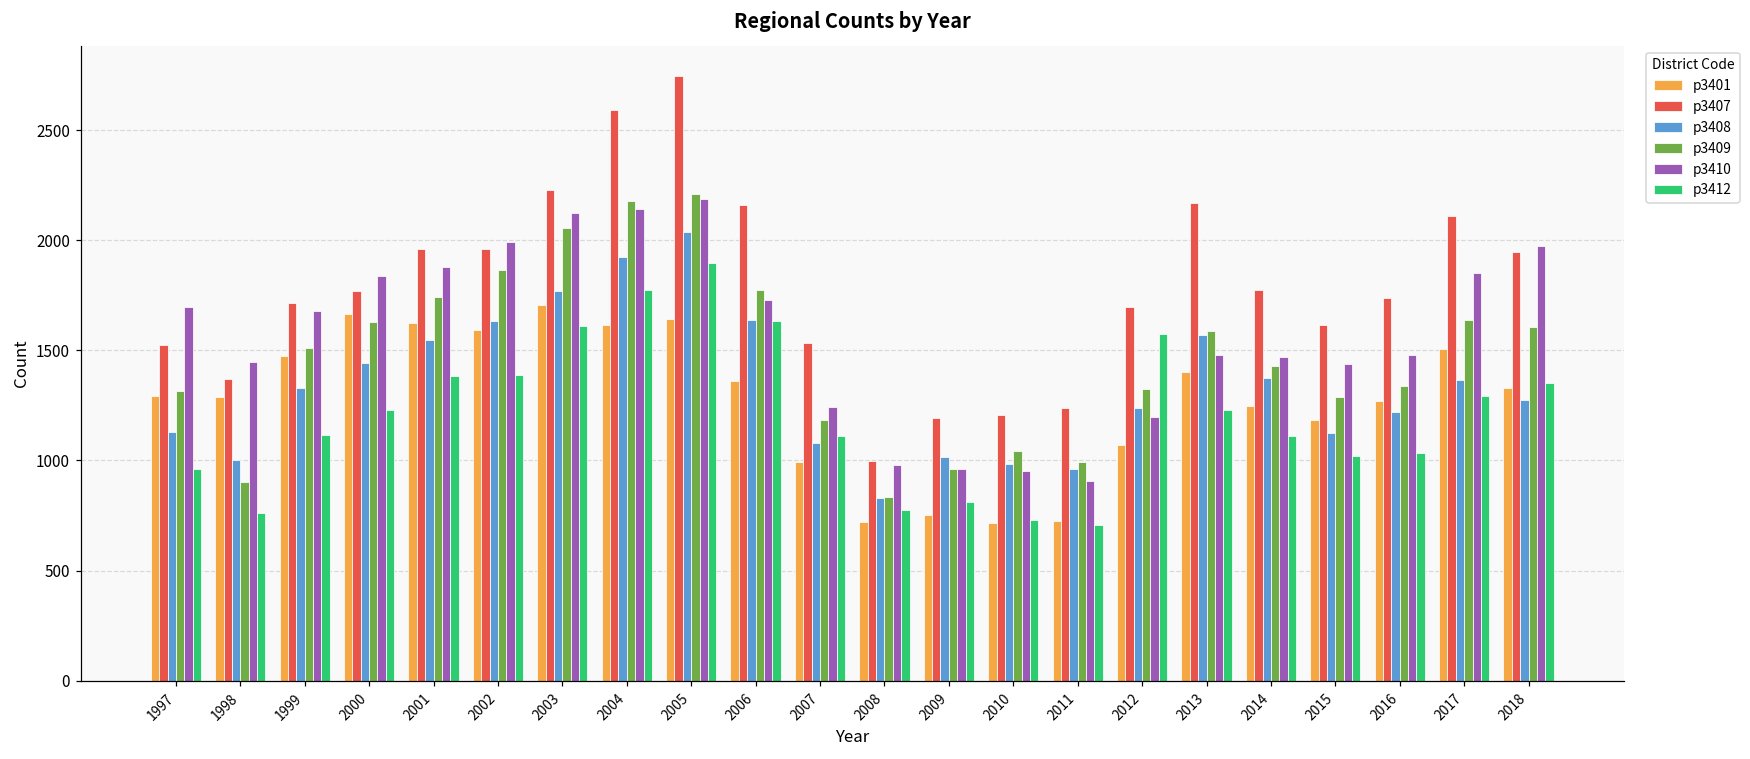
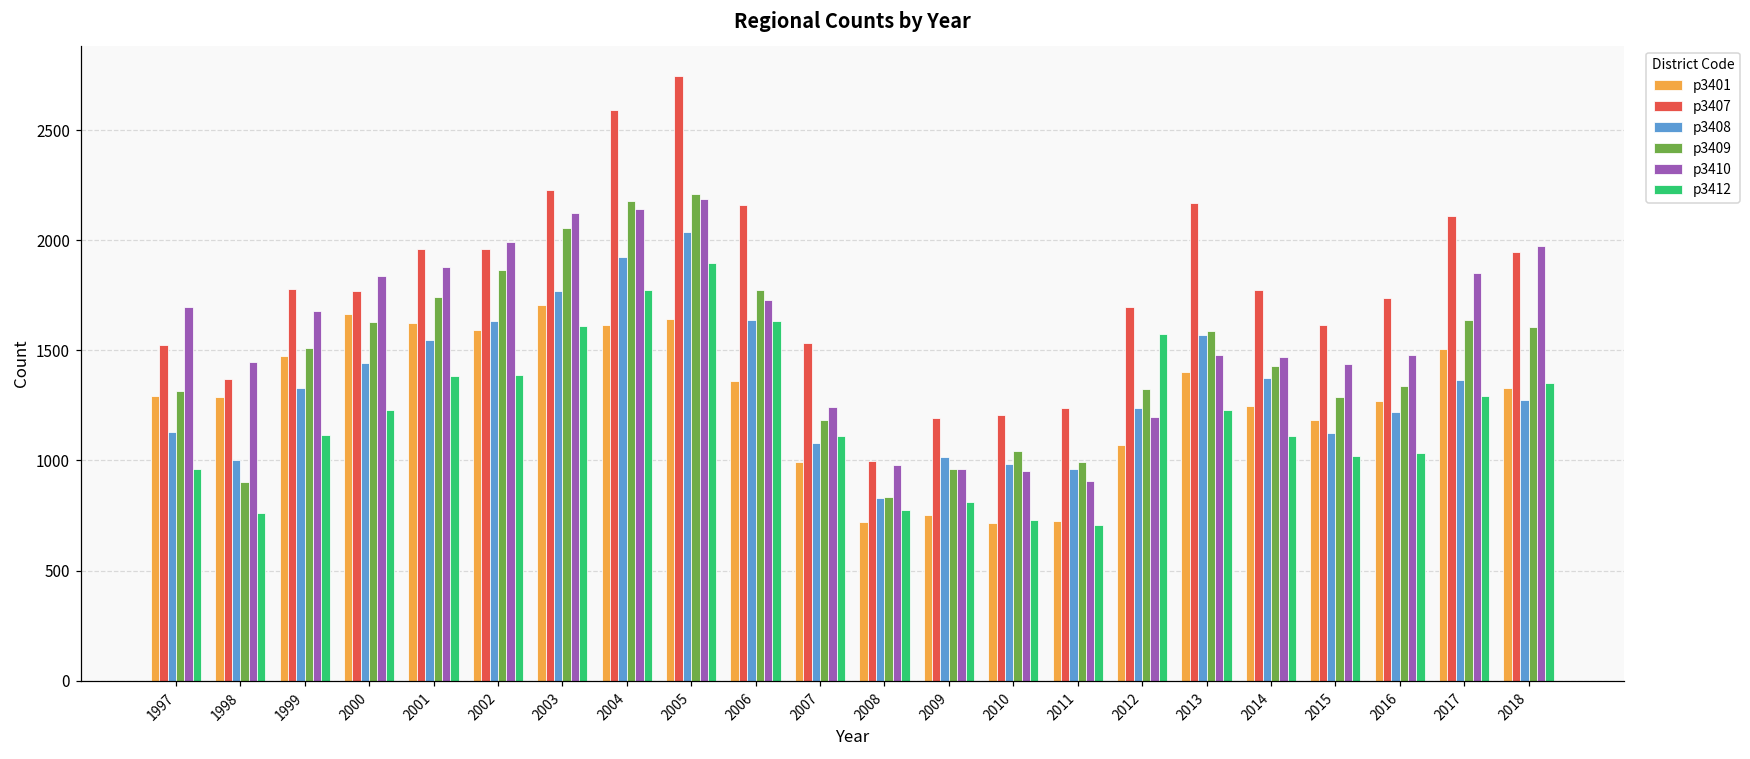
p3407, 1999: 1720 -> 1780
